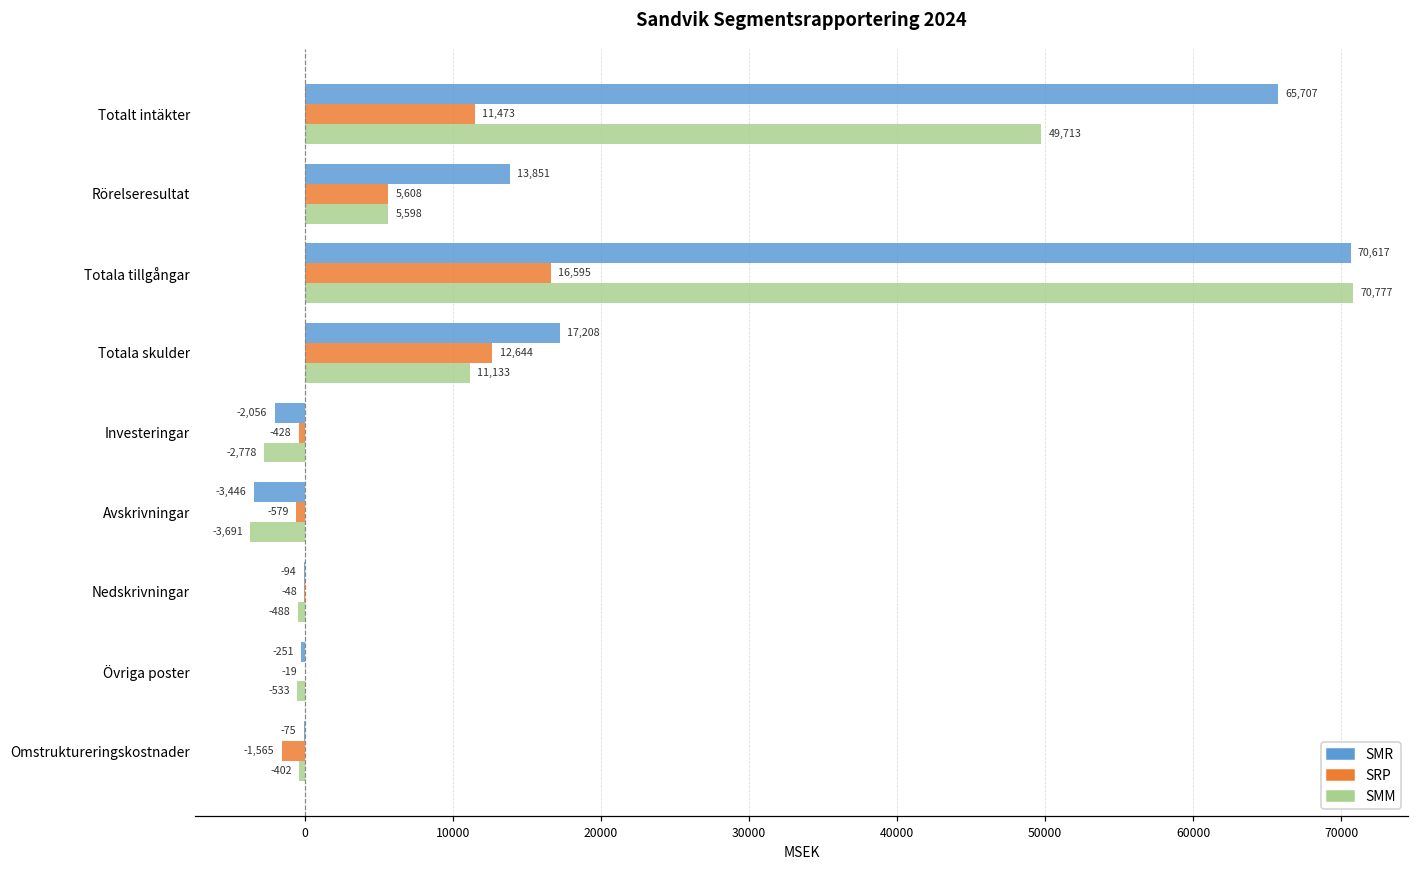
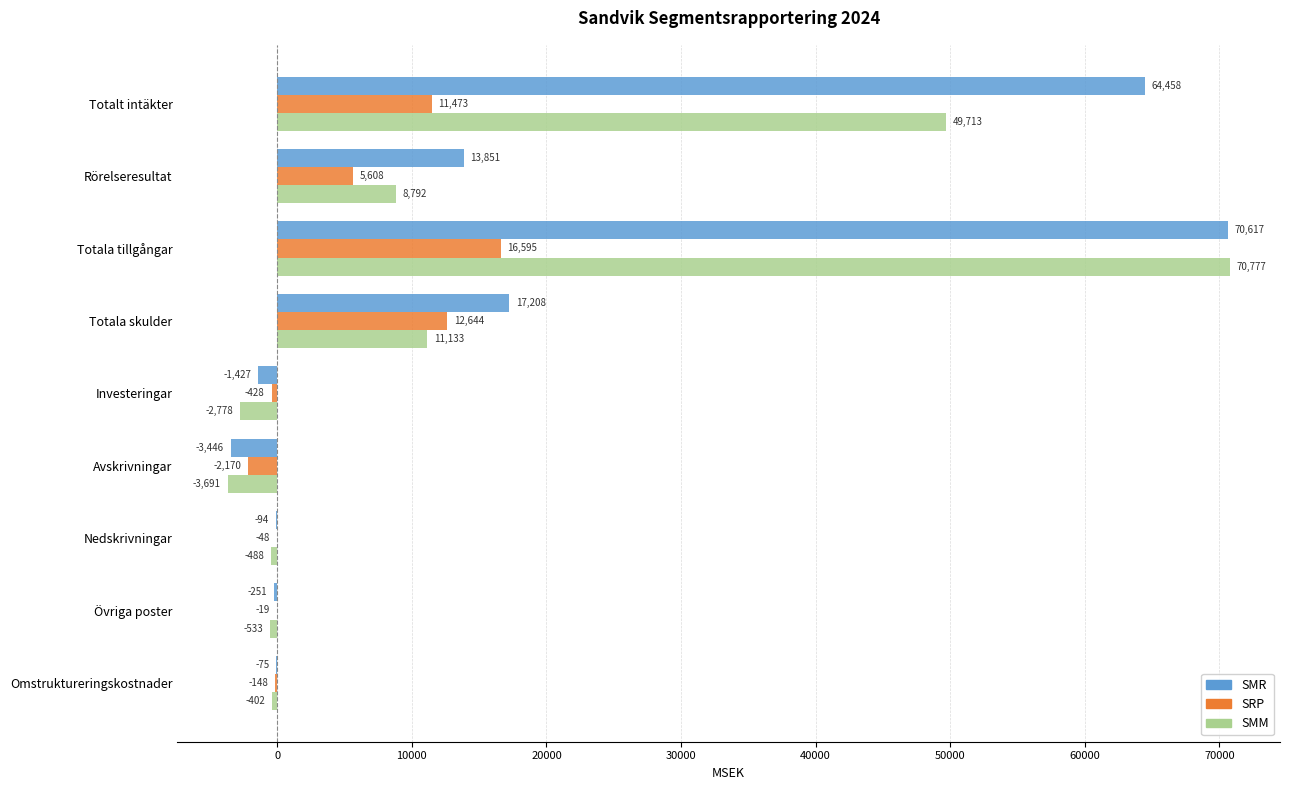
SMR, Totalt intäkter: 65,707 -> 64,458
SMM, Rörelseresultat: 5,598 -> 8,792
SMR, Investeringar: -2,056 -> -1,427
SRP, Avskrivningar: -579 -> -2,170
SRP, Omstruktureringskostnader: -1,565 -> -148
